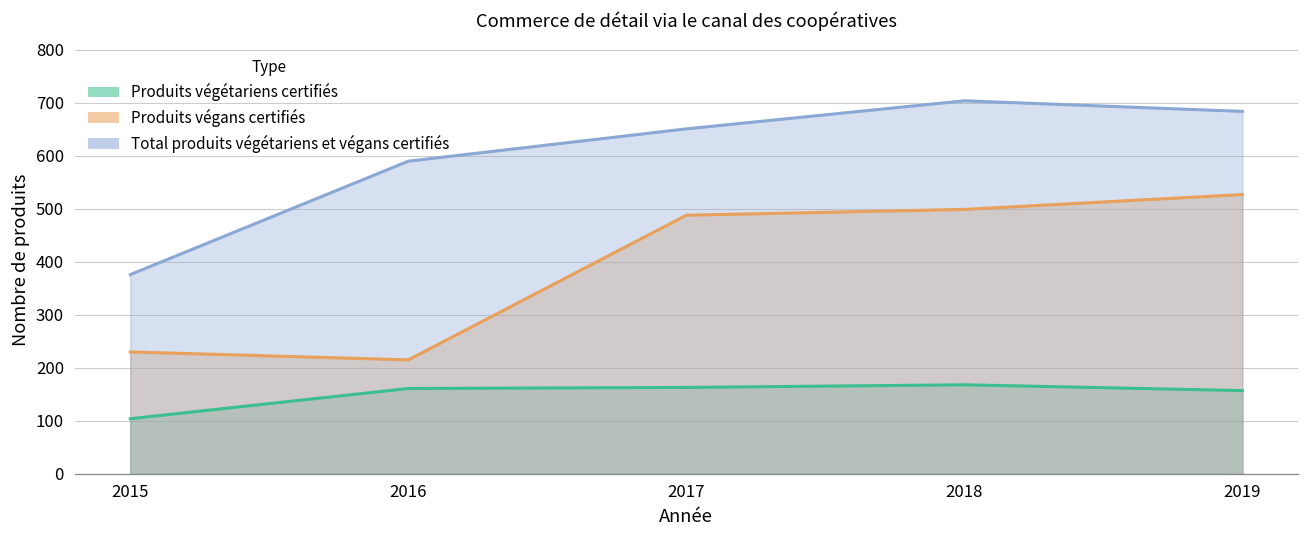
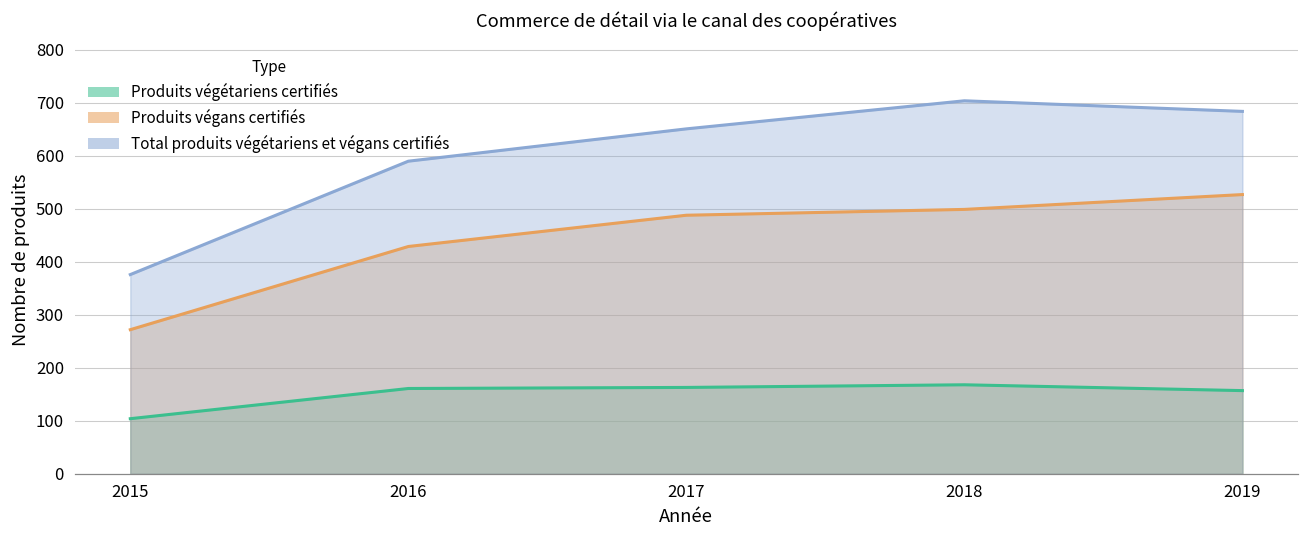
Produits végans certifiés, 2015: 230 -> 270
Produits végans certifiés, 2016: 220 -> 430
